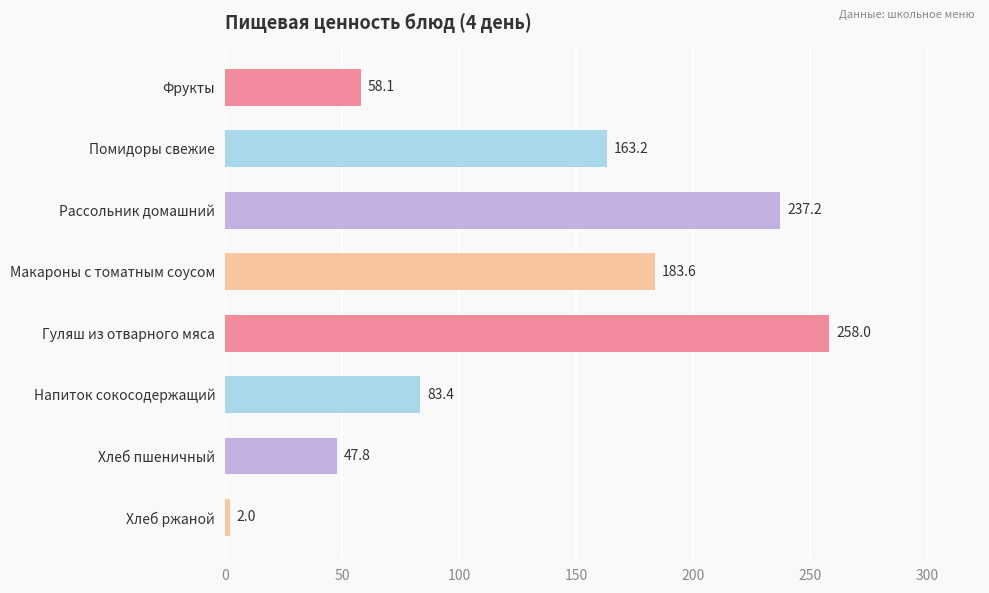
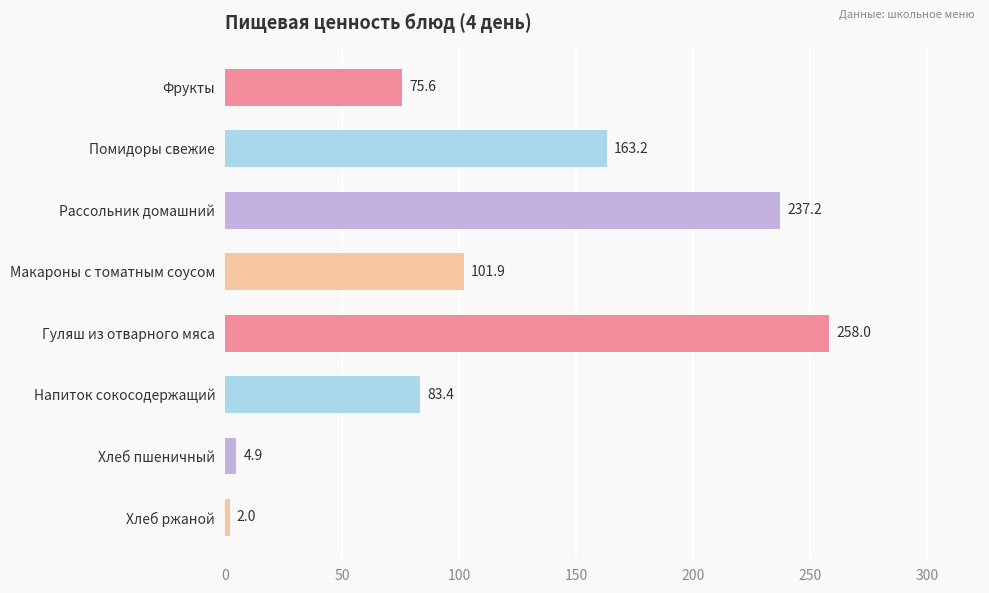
Фрукты: 58.1 -> 75.6
Макароны с томатным соусом: 183.6 -> 101.9
Хлеб пшеничный: 47.8 -> 4.9
